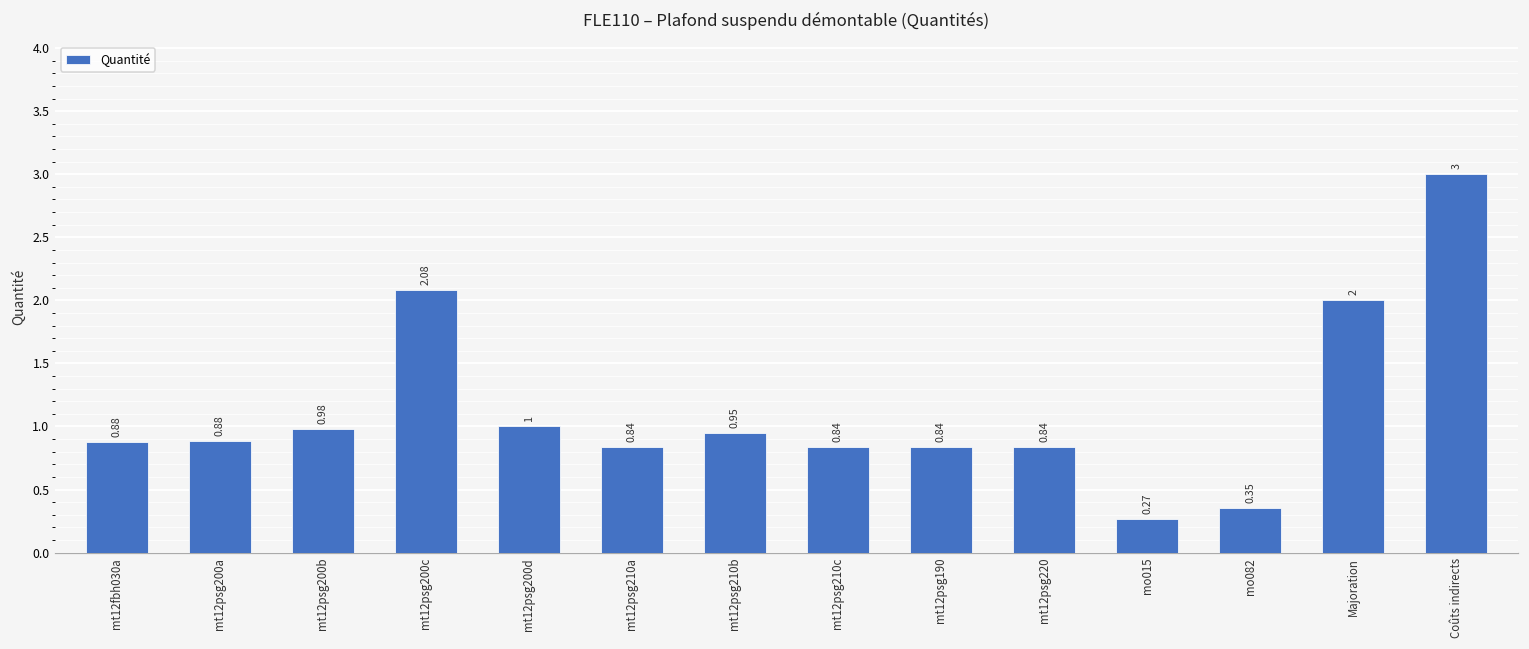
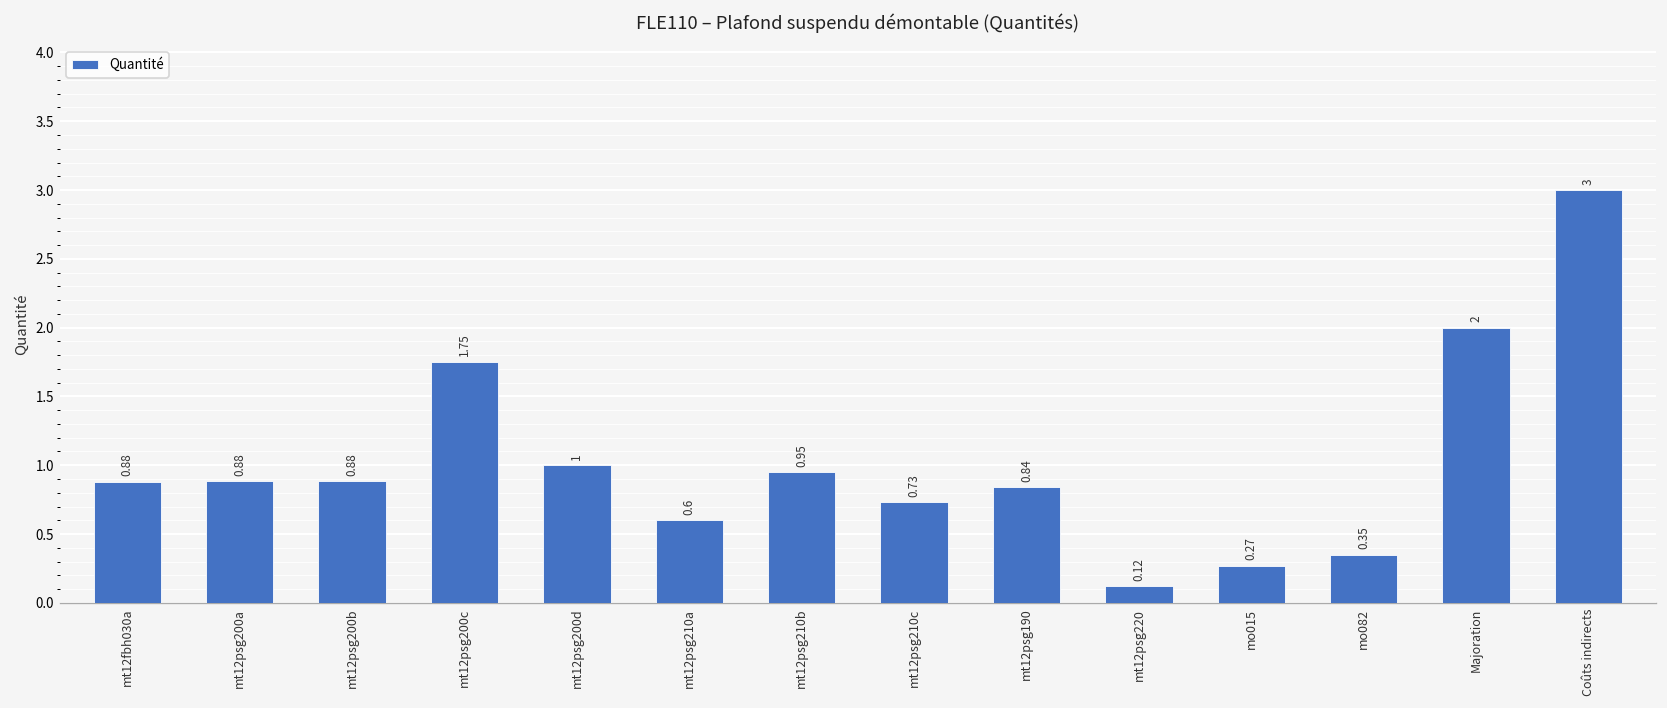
mt12psg200b: 0.98 -> 0.88
mt12psg200c: 2.08 -> 1.75
mt12psg210a: 0.84 -> 0.6
mt12psg210c: 0.84 -> 0.73
mt12psg220: 0.84 -> 0.12
